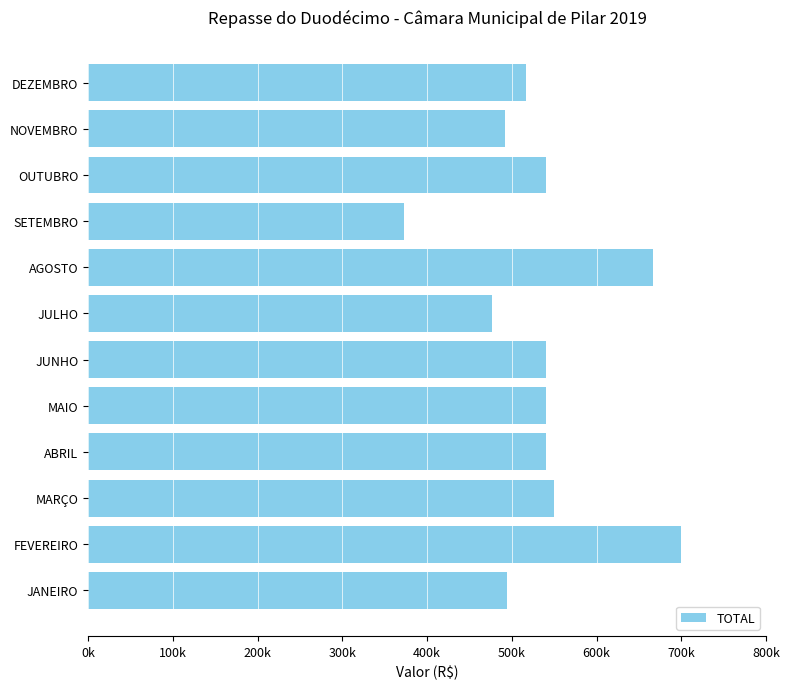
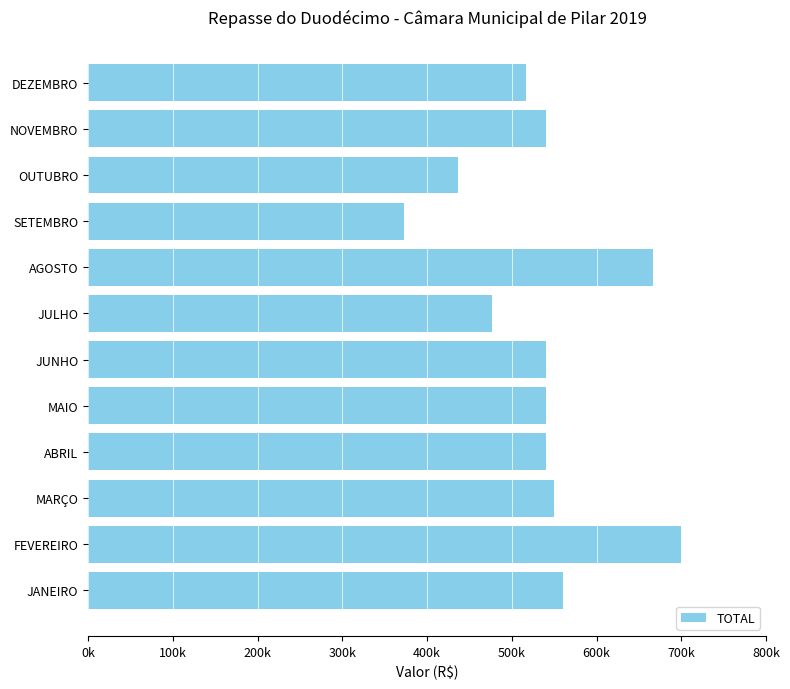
NOVEMBRO: 490000 -> 540000
OUTUBRO: 540000 -> 440000
JANEIRO: 490000 -> 560000
